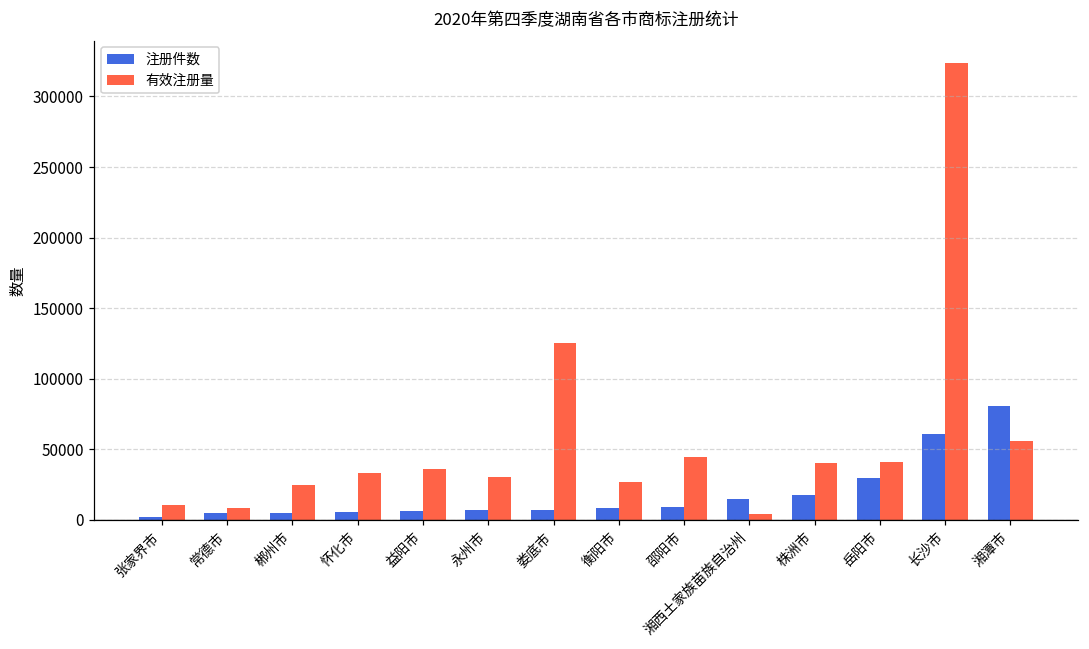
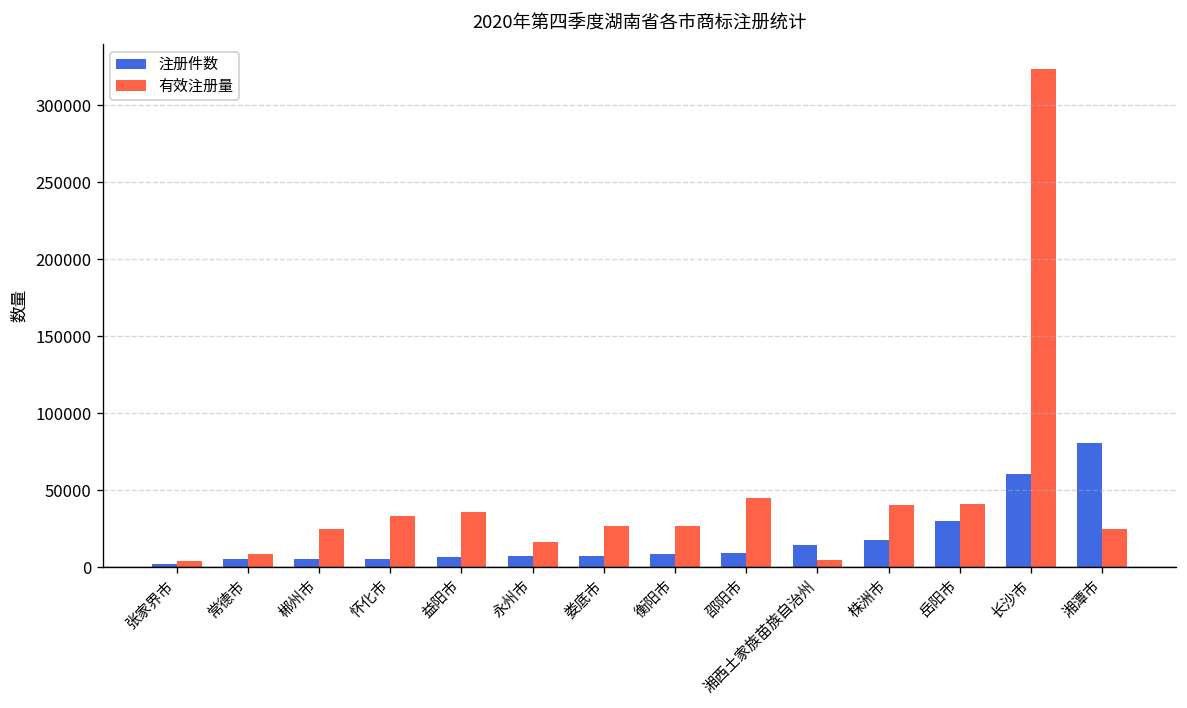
有效注册量, 张家界市: 11000 -> 4000
有效注册量, 永州市: 30000 -> 17000
有效注册量, 娄底市: 125000 -> 27000
有效注册量, 湘潭市: 56000 -> 25000
